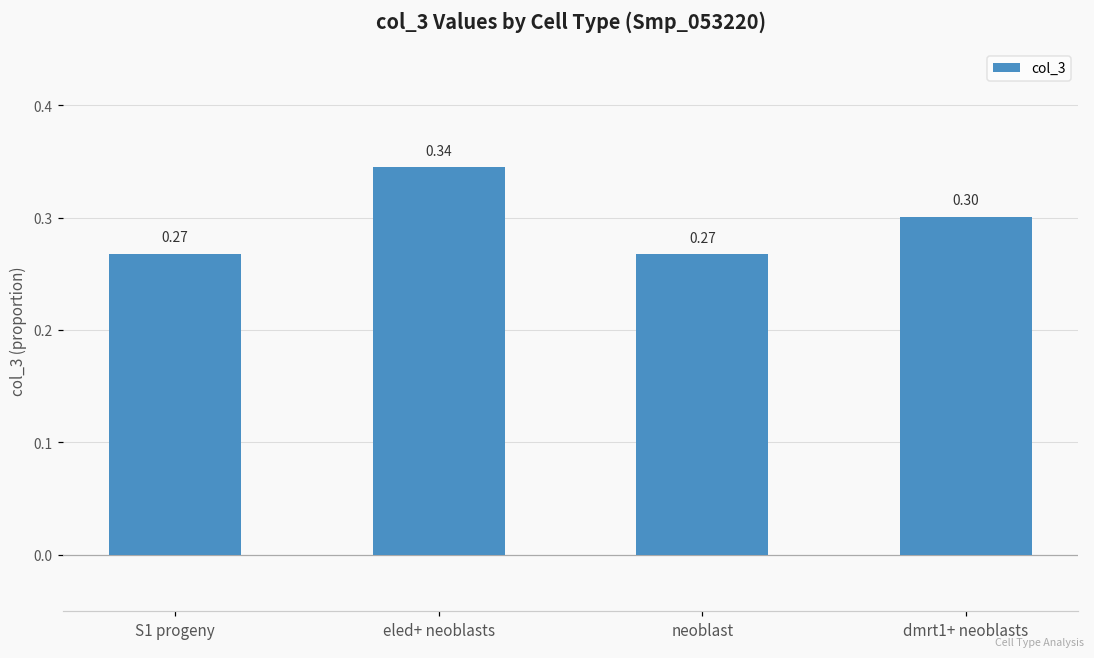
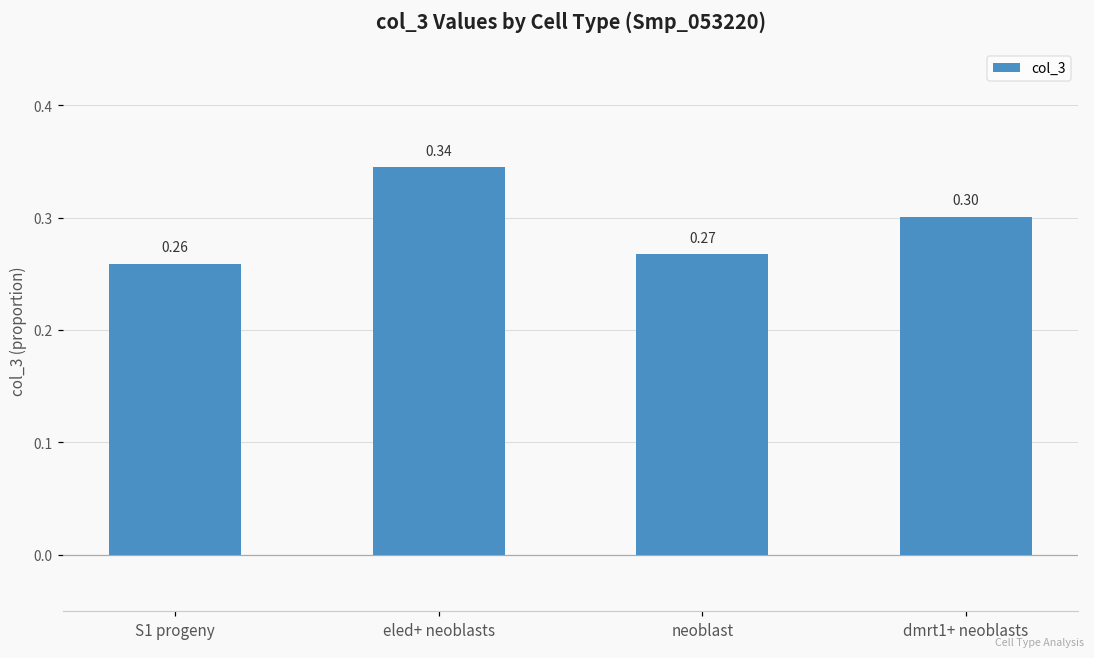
S1 progeny: 0.27 -> 0.26
